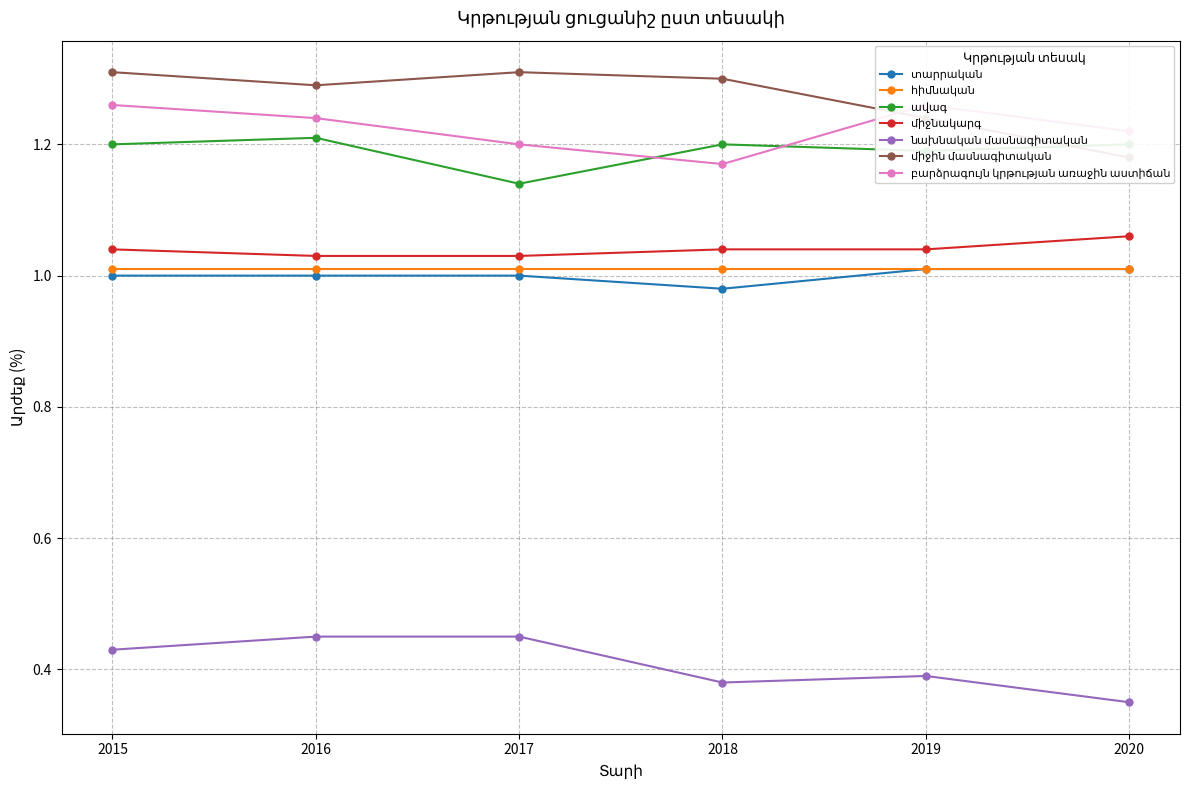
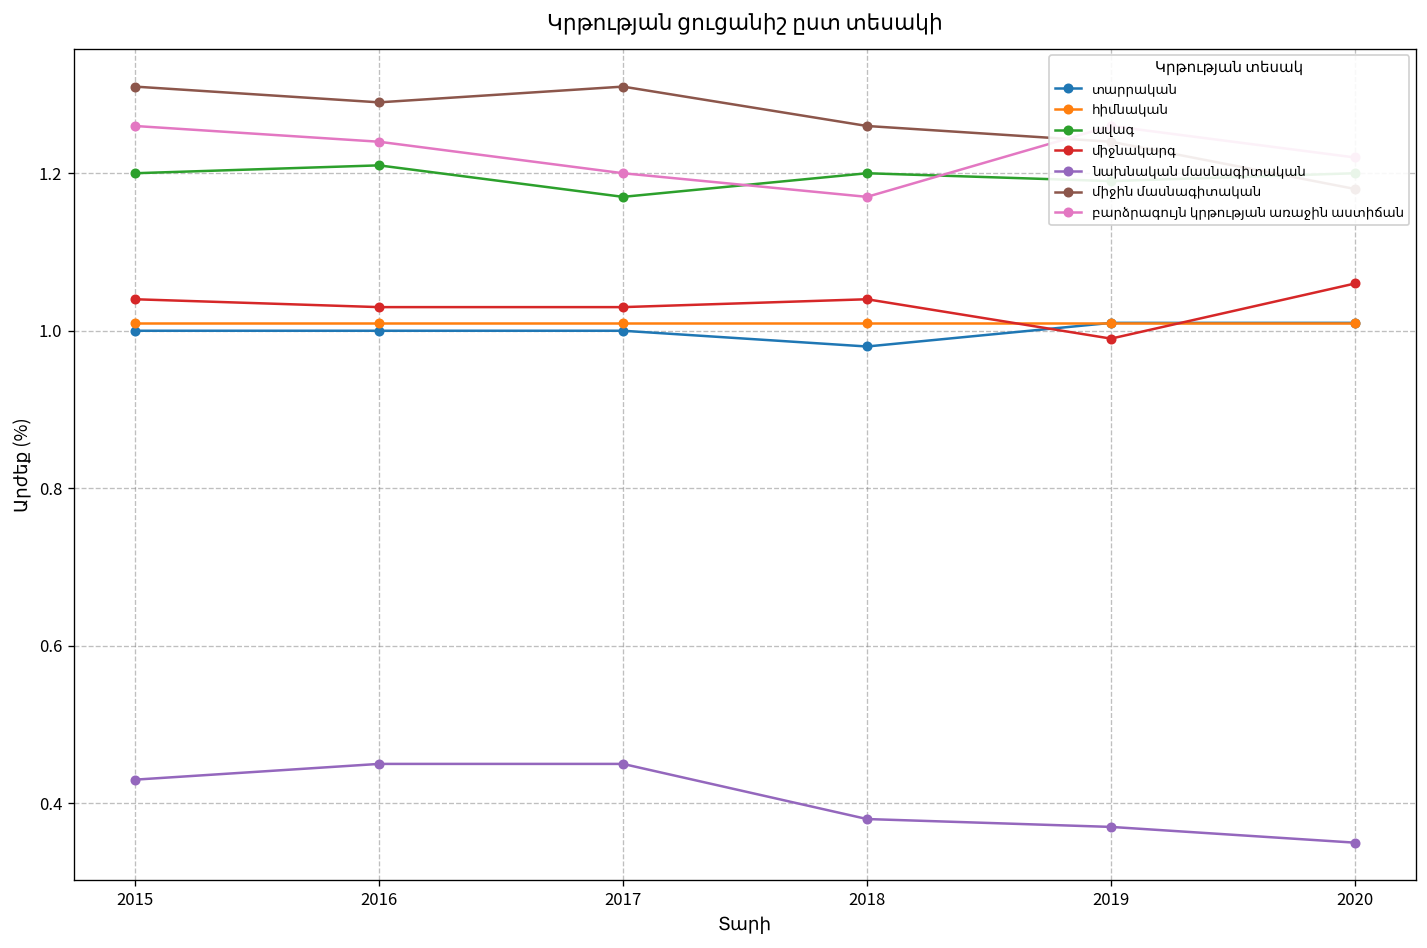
ավագ, 2017: 1.14 -> 1.17
միջին մասնագիտական, 2018: 1.30 -> 1.26
միջնակարգ, 2019: 1.04 -> 0.99
նախնական մասնագիտական, 2019: 0.39 -> 0.37
